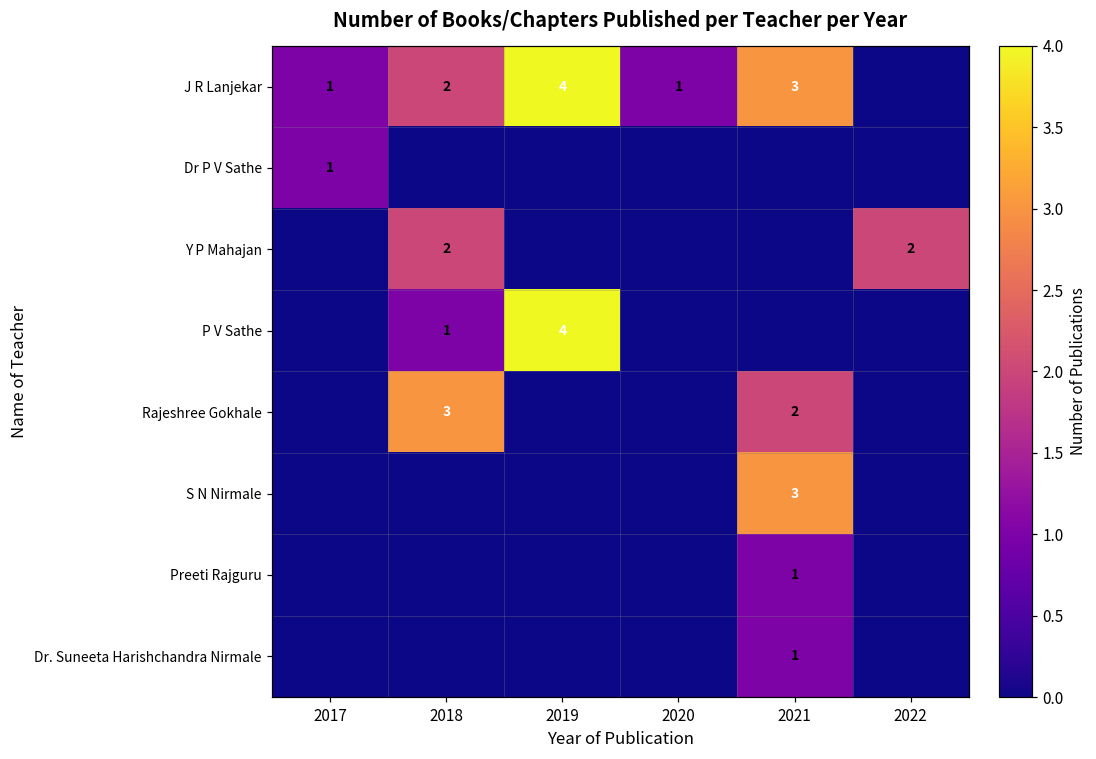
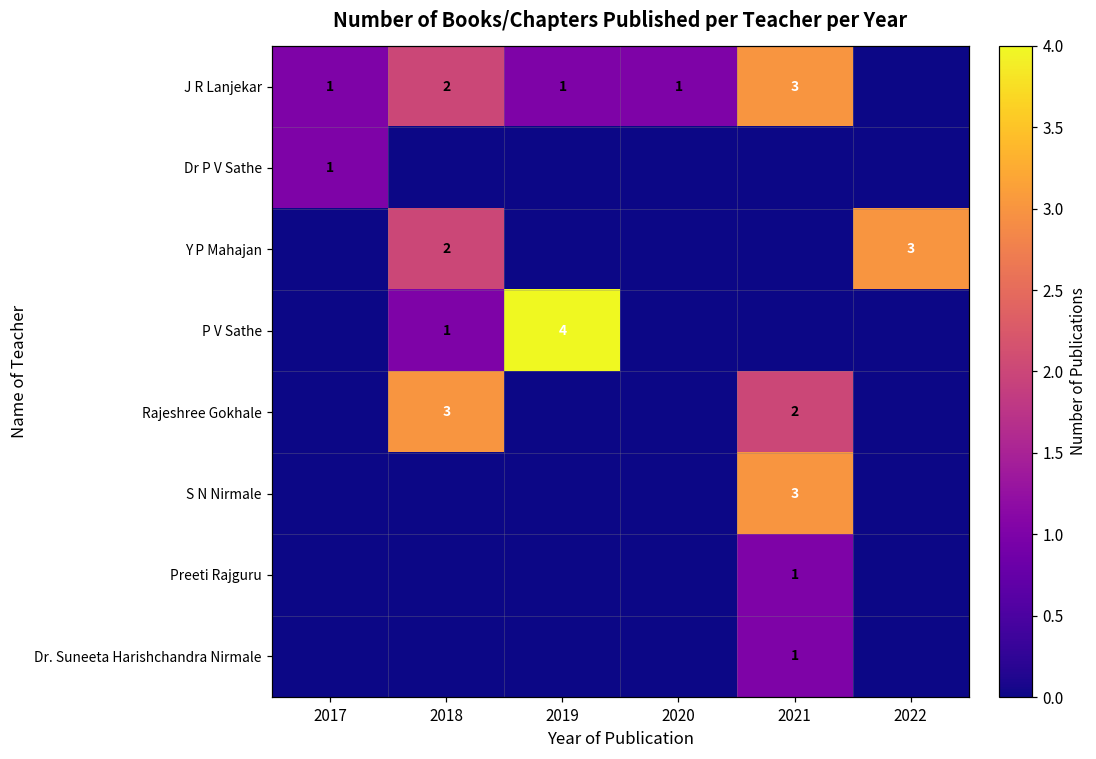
J R Lanjekar, 2019: 4 -> 1
Y P Mahajan, 2022: 2 -> 3
